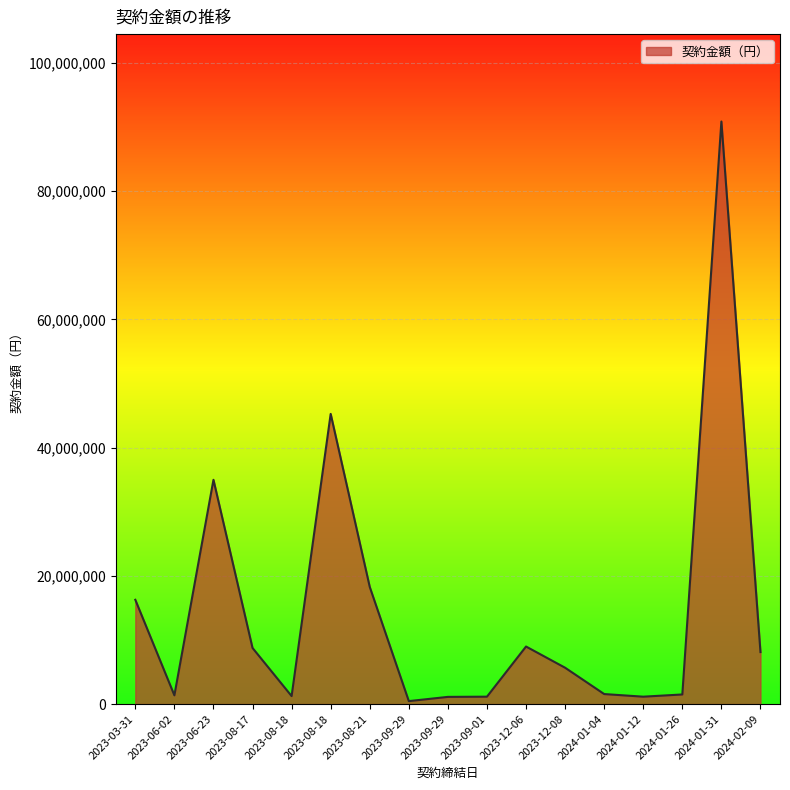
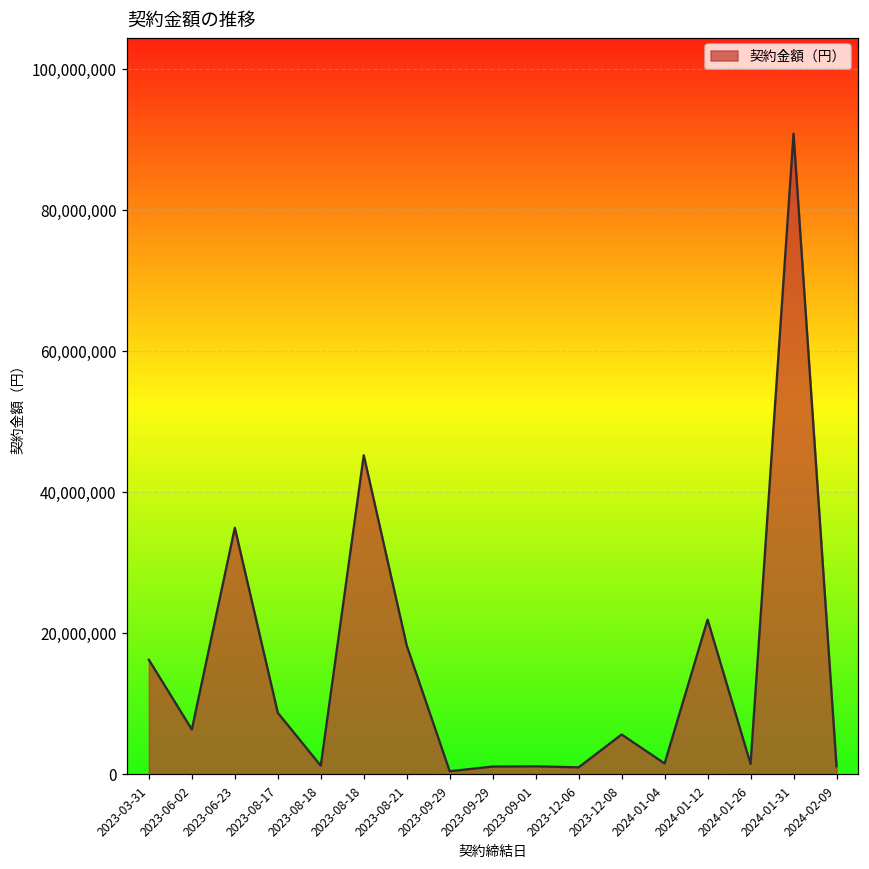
2023-06-02: 1,000,000 -> 6,000,000
2023-12-06: 9,000,000 -> 1,000,000
2024-01-12: 1,000,000 -> 22,000,000
2024-02-09: 8,000,000 -> 1,000,000
